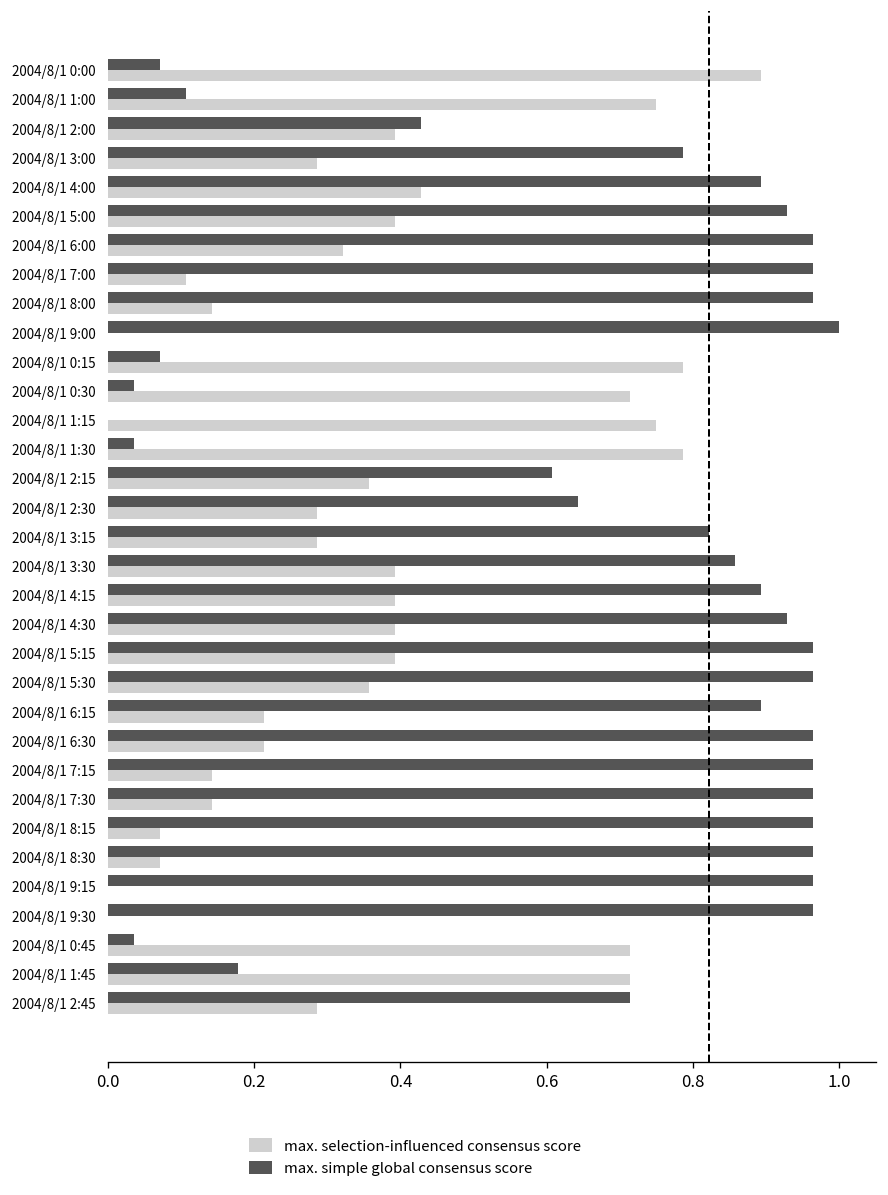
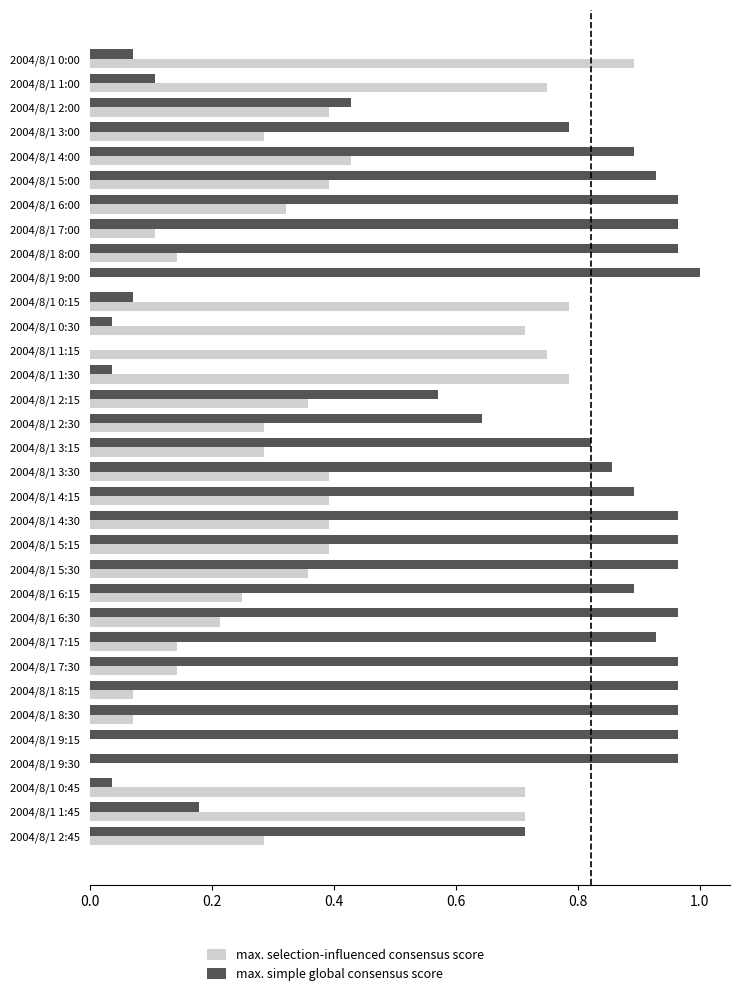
max. simple global consensus score, 2004/8/1 2:15: 0.61 -> 0.57
max. simple global consensus score, 2004/8/1 4:30: 0.93 -> 0.96
max. selection-influenced consensus score, 2004/8/1 6:15: 0.21 -> 0.25
max. simple global consensus score, 2004/8/1 7:15: 0.96 -> 0.93
